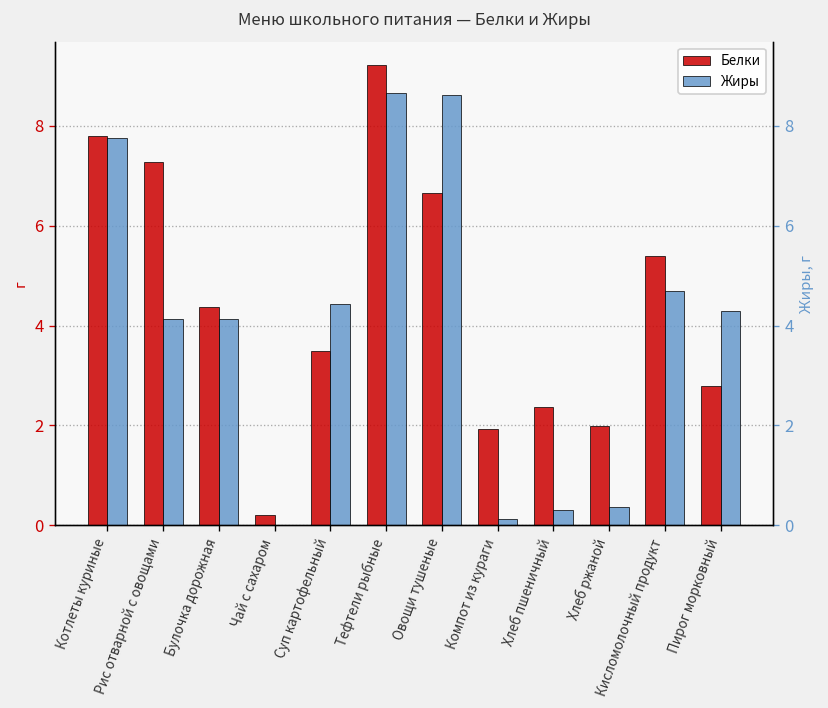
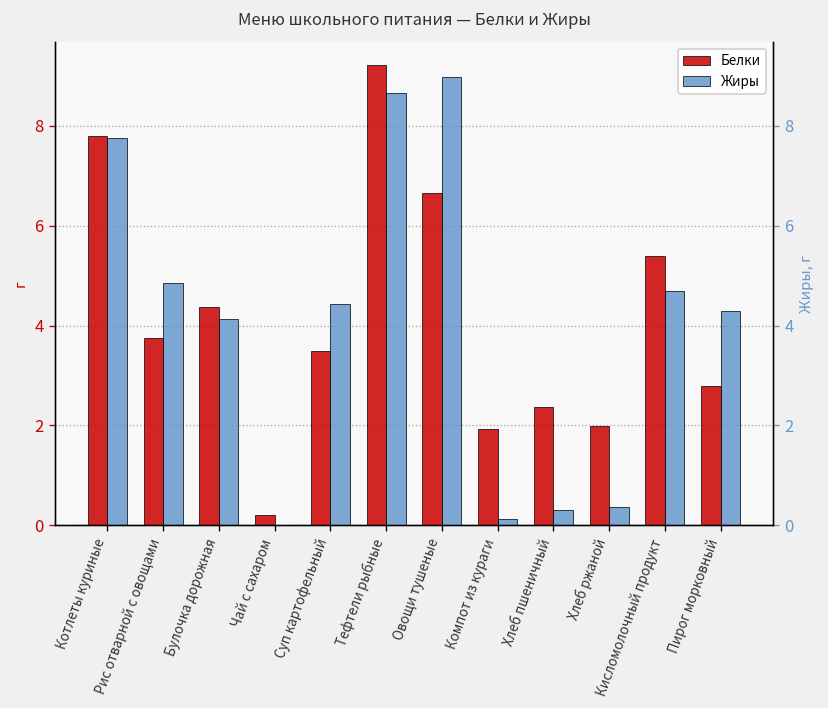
Белки, Рис отварной с овощами: 7.3 -> 3.8
Жиры, Рис отварной с овощами: 4.1 -> 4.9
Жиры, Овощи тушеные: 8.6 -> 9.0
